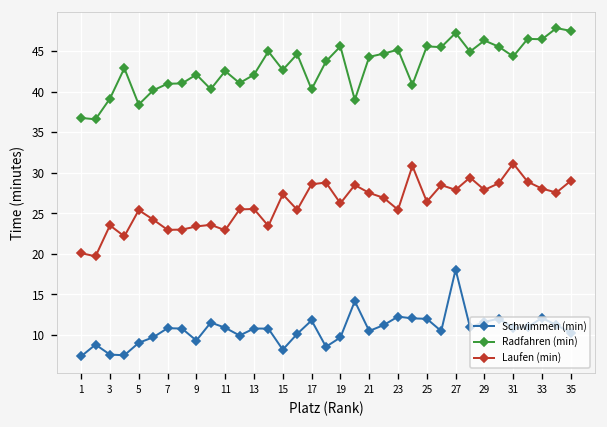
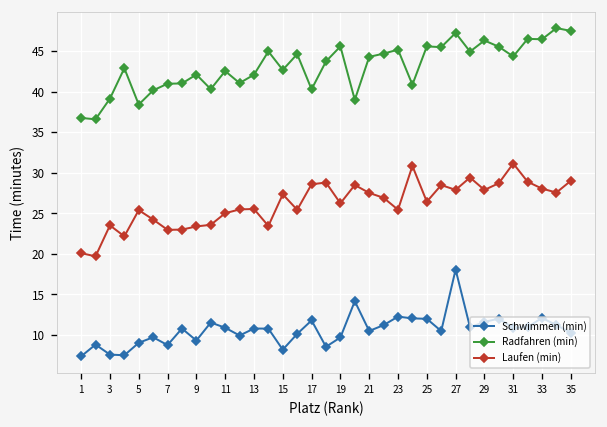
Schwimmen (min), 7: 11 -> 9
Laufen (min), 11: 23 -> 25
